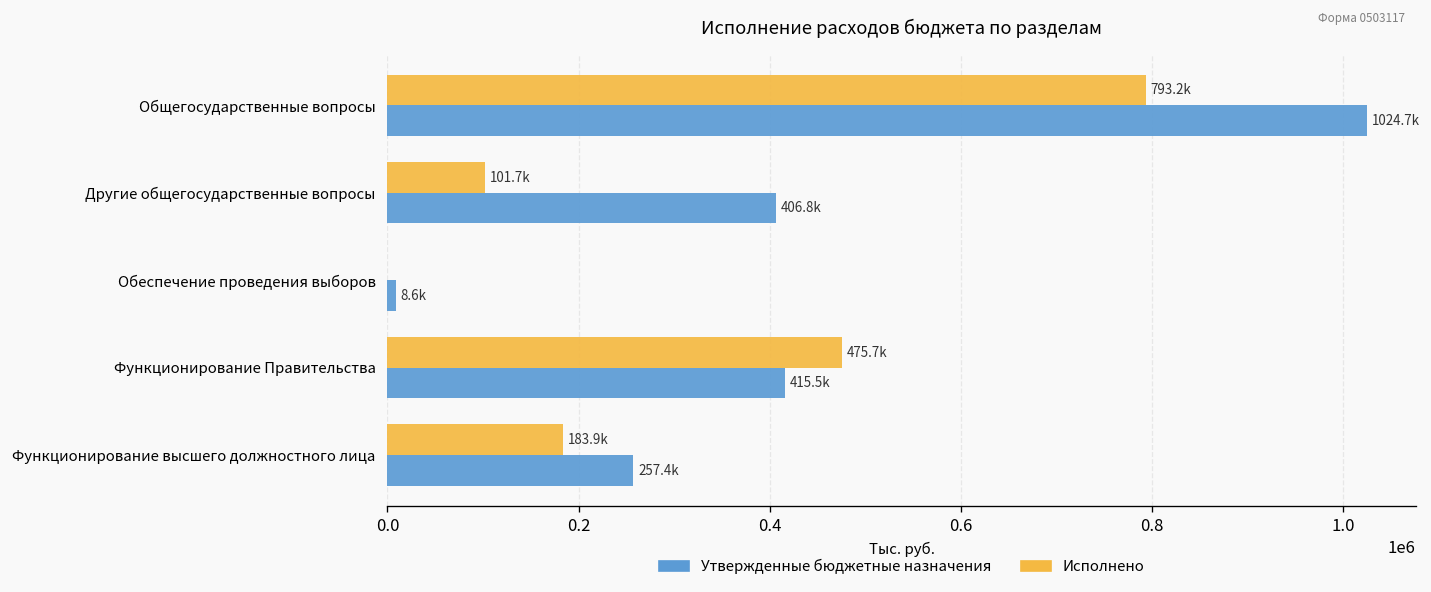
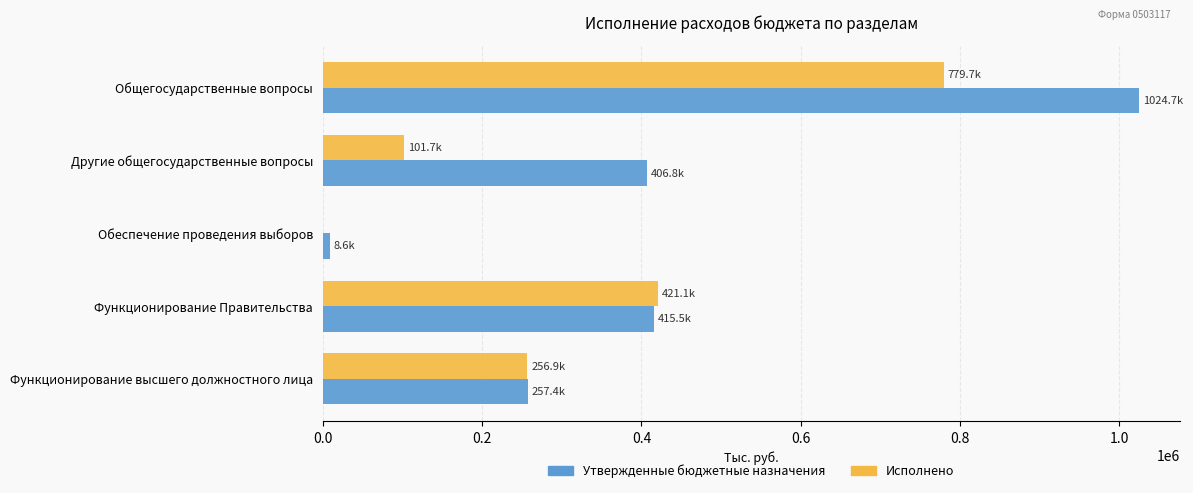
Исполнено, Общегосударственные вопросы: 793.2k -> 779.7k
Исполнено, Функционирование Правительства: 475.7k -> 421.1k
Исполнено, Функционирование высшего должностного лица: 183.9k -> 256.9k
